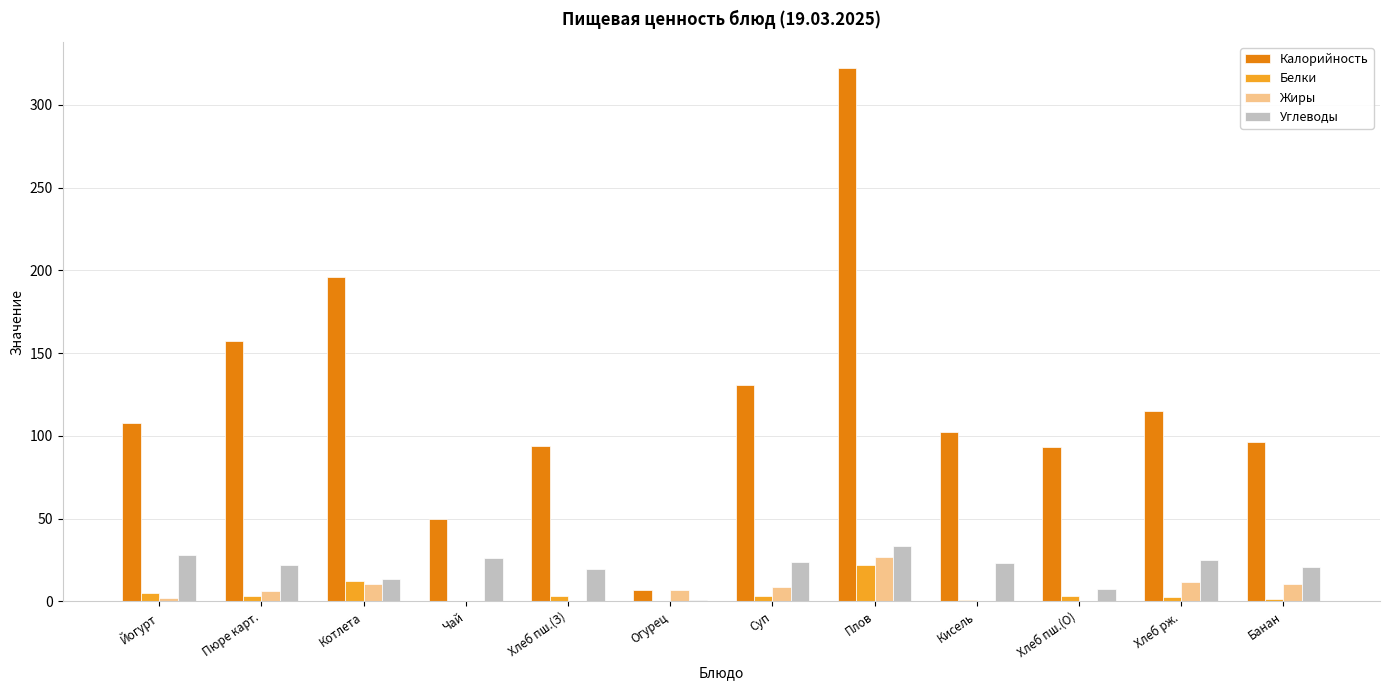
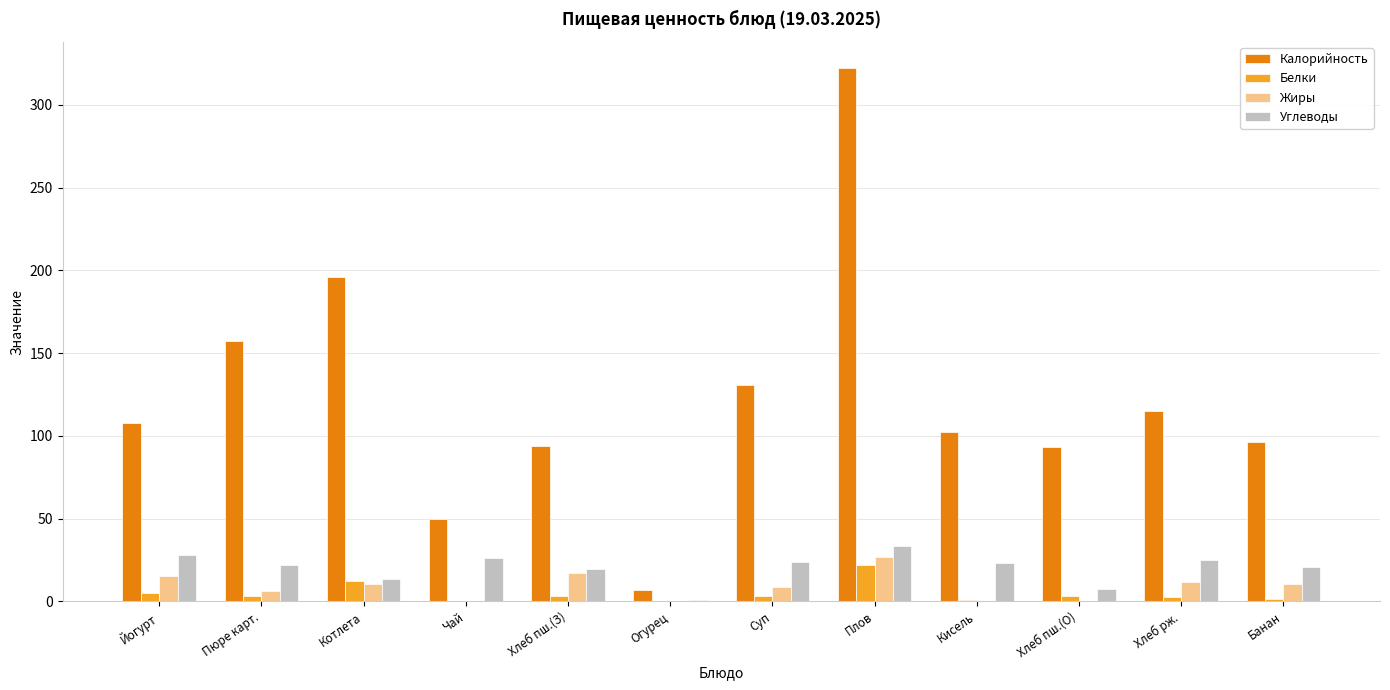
Жиры, Йогурт: 2 -> 15
Жиры, Хлеб пш.(З): 0 -> 17
Жиры, Огурец: 7 -> 0
